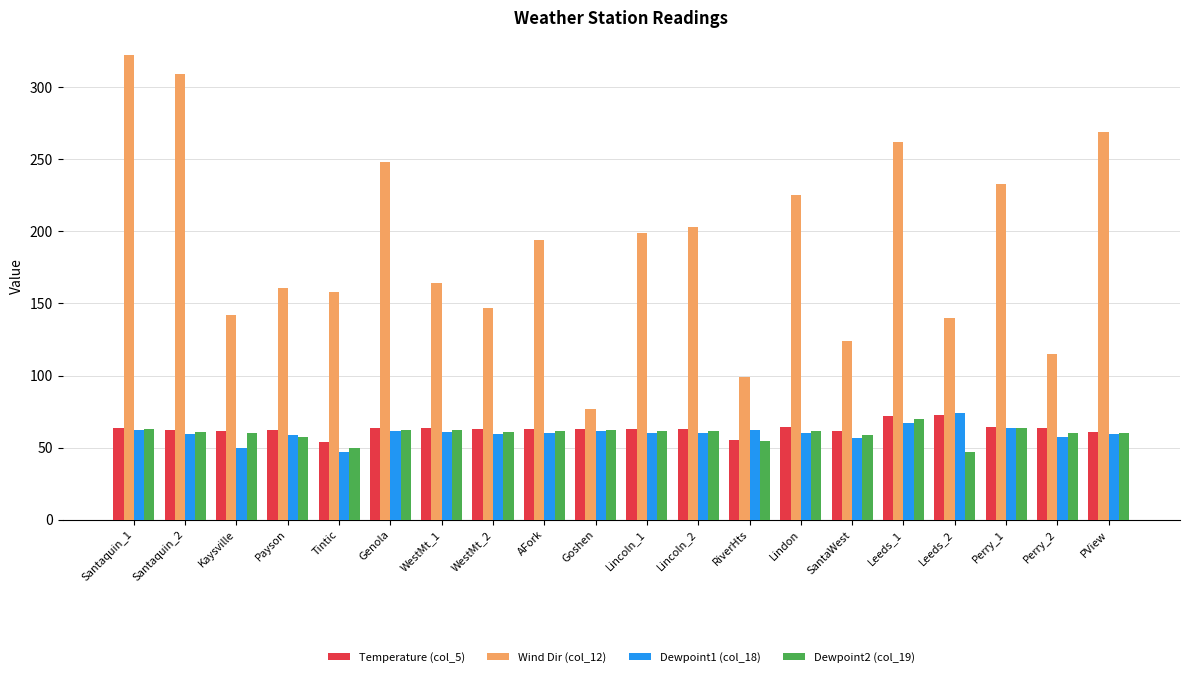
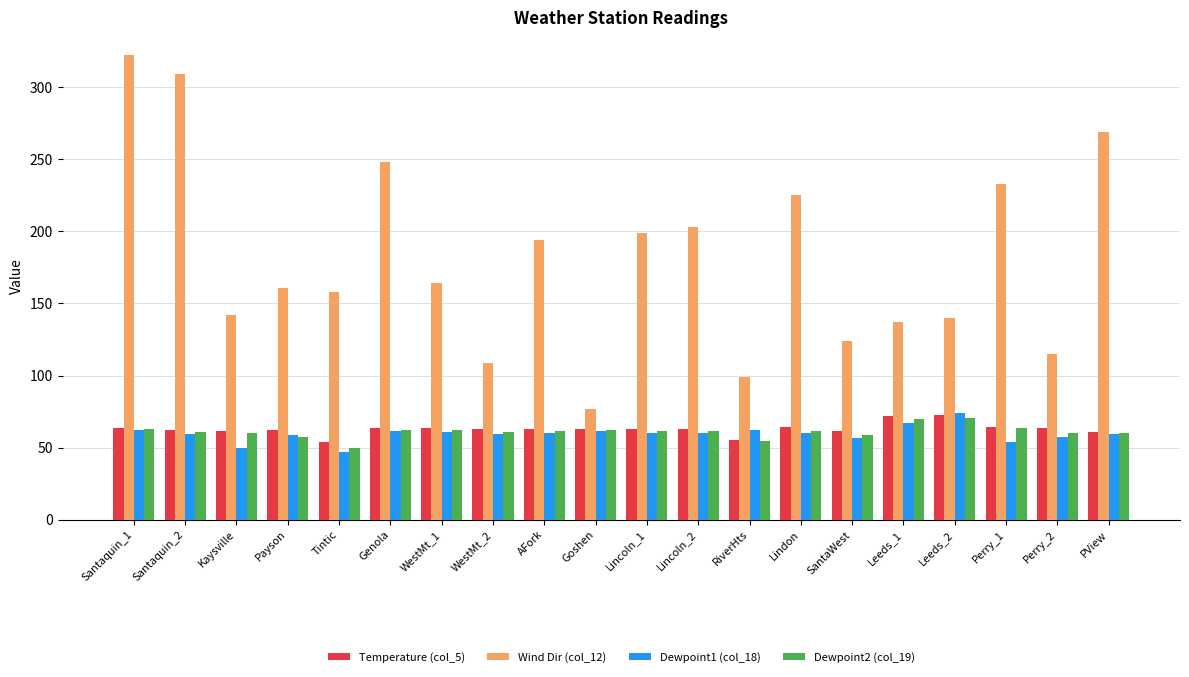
Wind Dir (col_12), WestMt_2: 147 -> 109
Wind Dir (col_12), Leeds_1: 262 -> 137
Dewpoint2 (col_19), Leeds_2: 47 -> 71
Dewpoint1 (col_18), Perry_1: 64 -> 54
